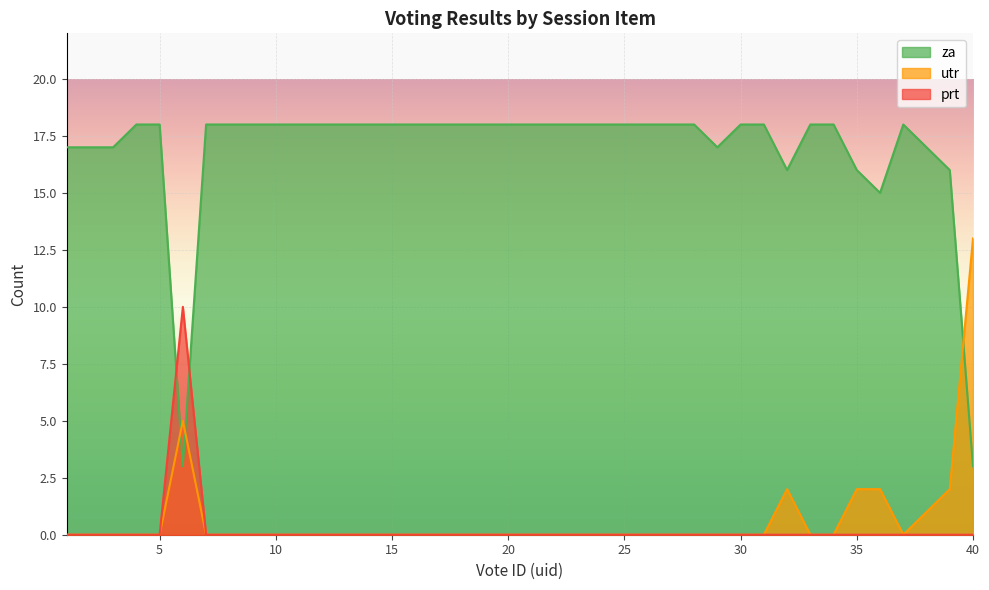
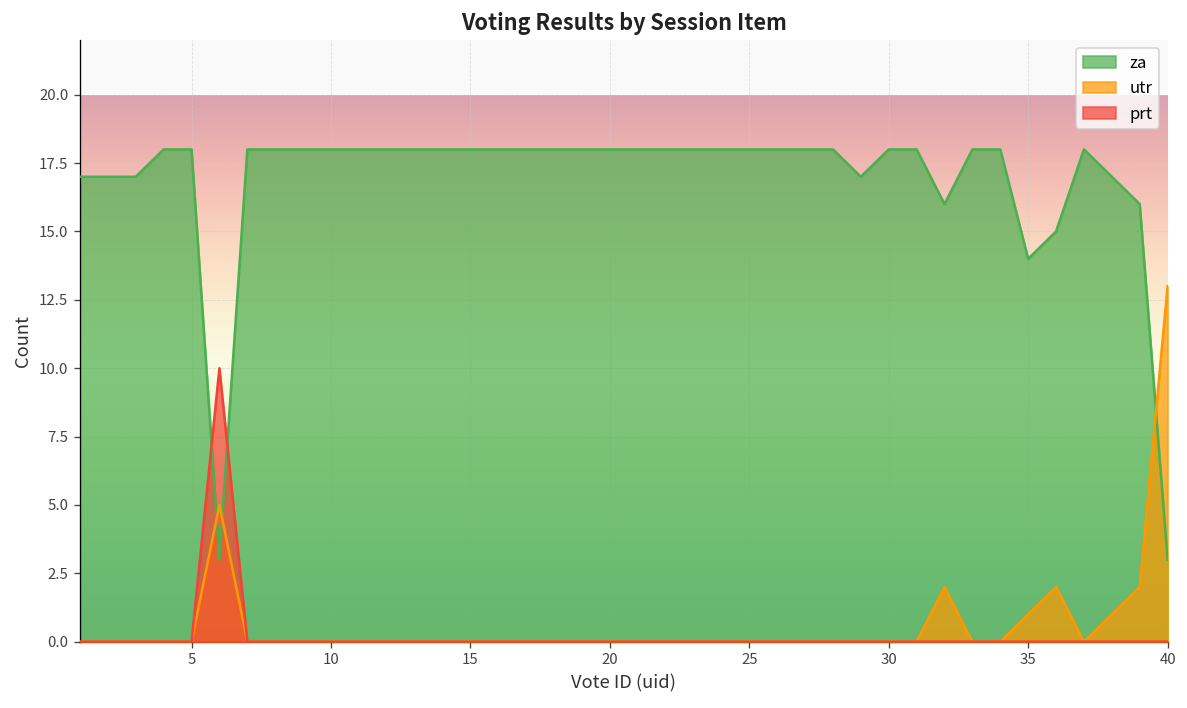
za, 35: 16 -> 14
utr, 35: 2 -> 1
